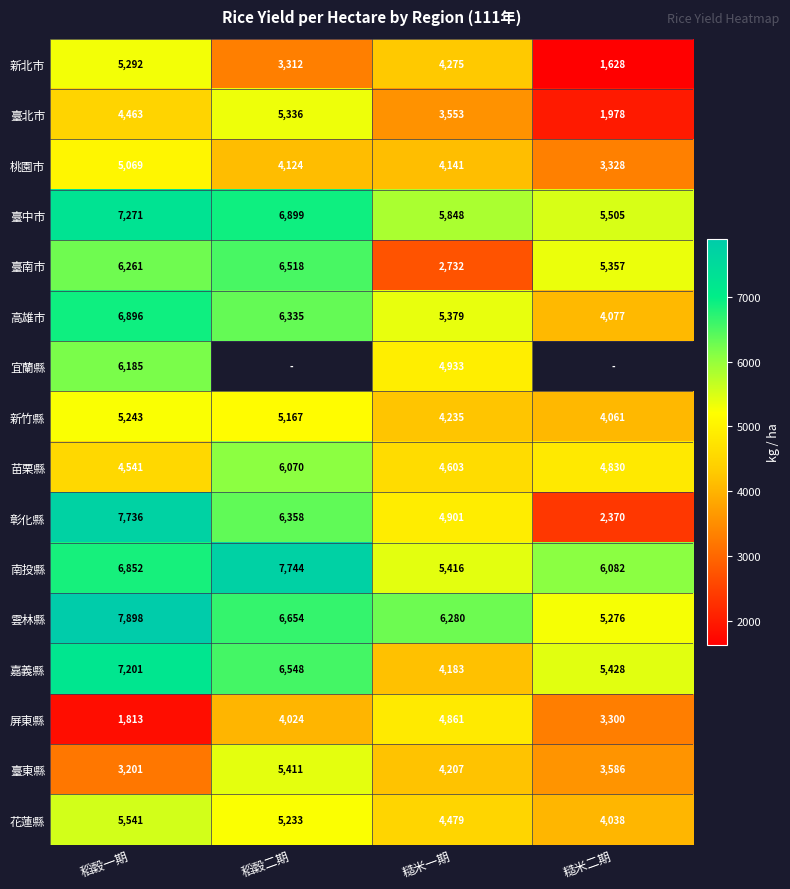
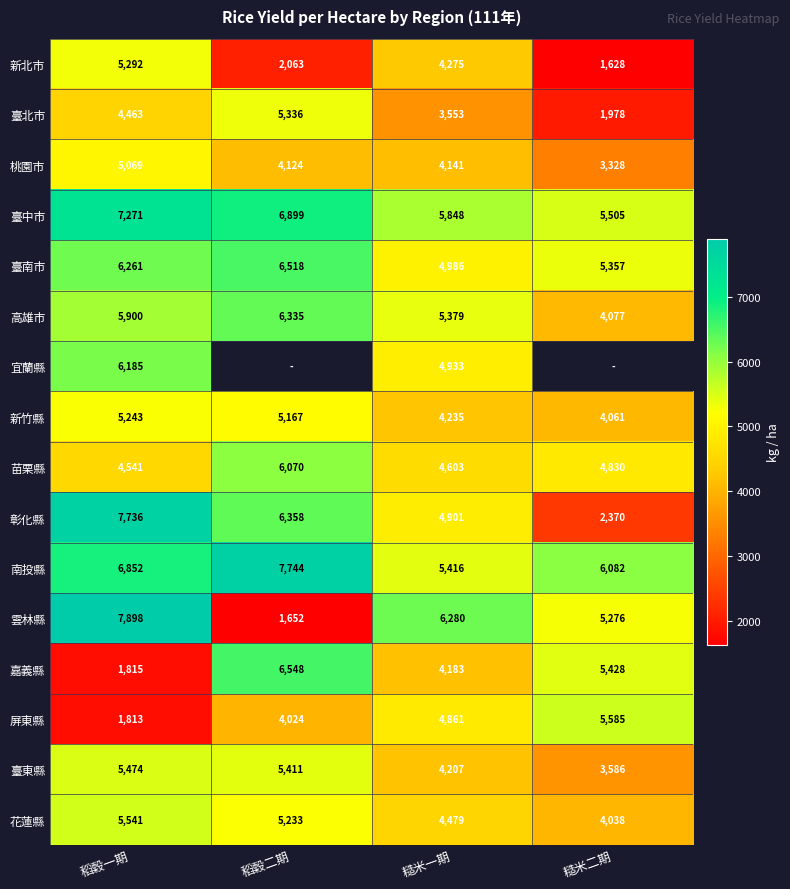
新北市, 稻穀二期: 3,312 -> 2,063
臺南市, 糙米一期: 2,732 -> 4,986
高雄市, 稻穀一期: 6,896 -> 5,900
雲林縣, 稻穀二期: 6,654 -> 1,652
嘉義縣, 稻穀一期: 7,201 -> 1,815
屏東縣, 糙米二期: 3,300 -> 5,585
臺東縣, 稻穀一期: 3,201 -> 5,474
